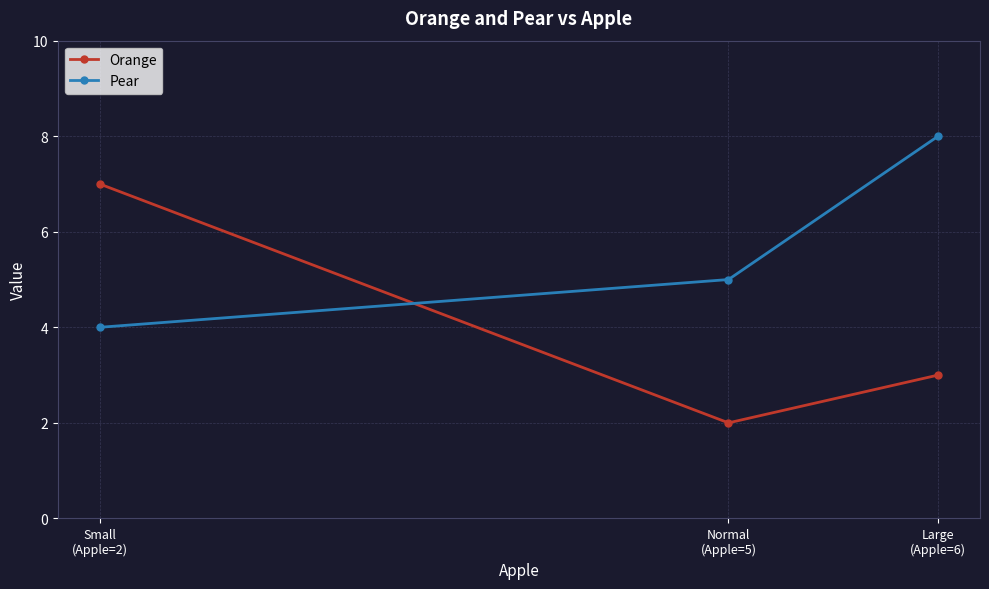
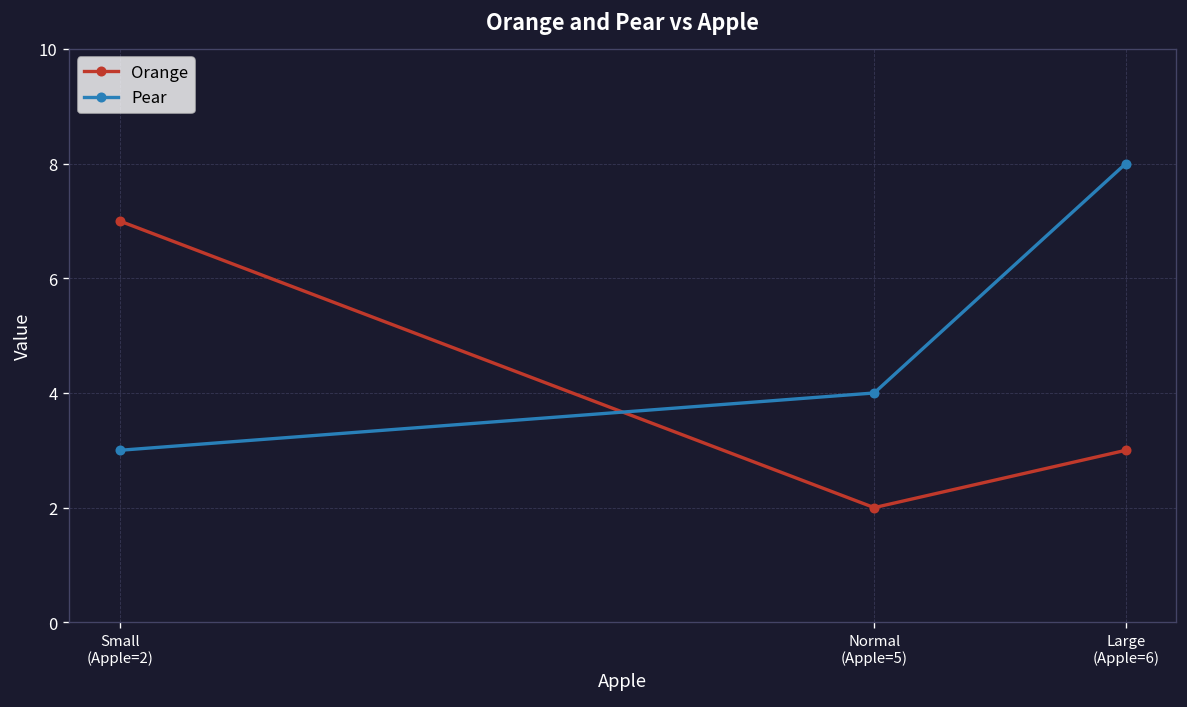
Pear, Small (Apple=2): 4 -> 3
Pear, Normal (Apple=5): 5 -> 4
